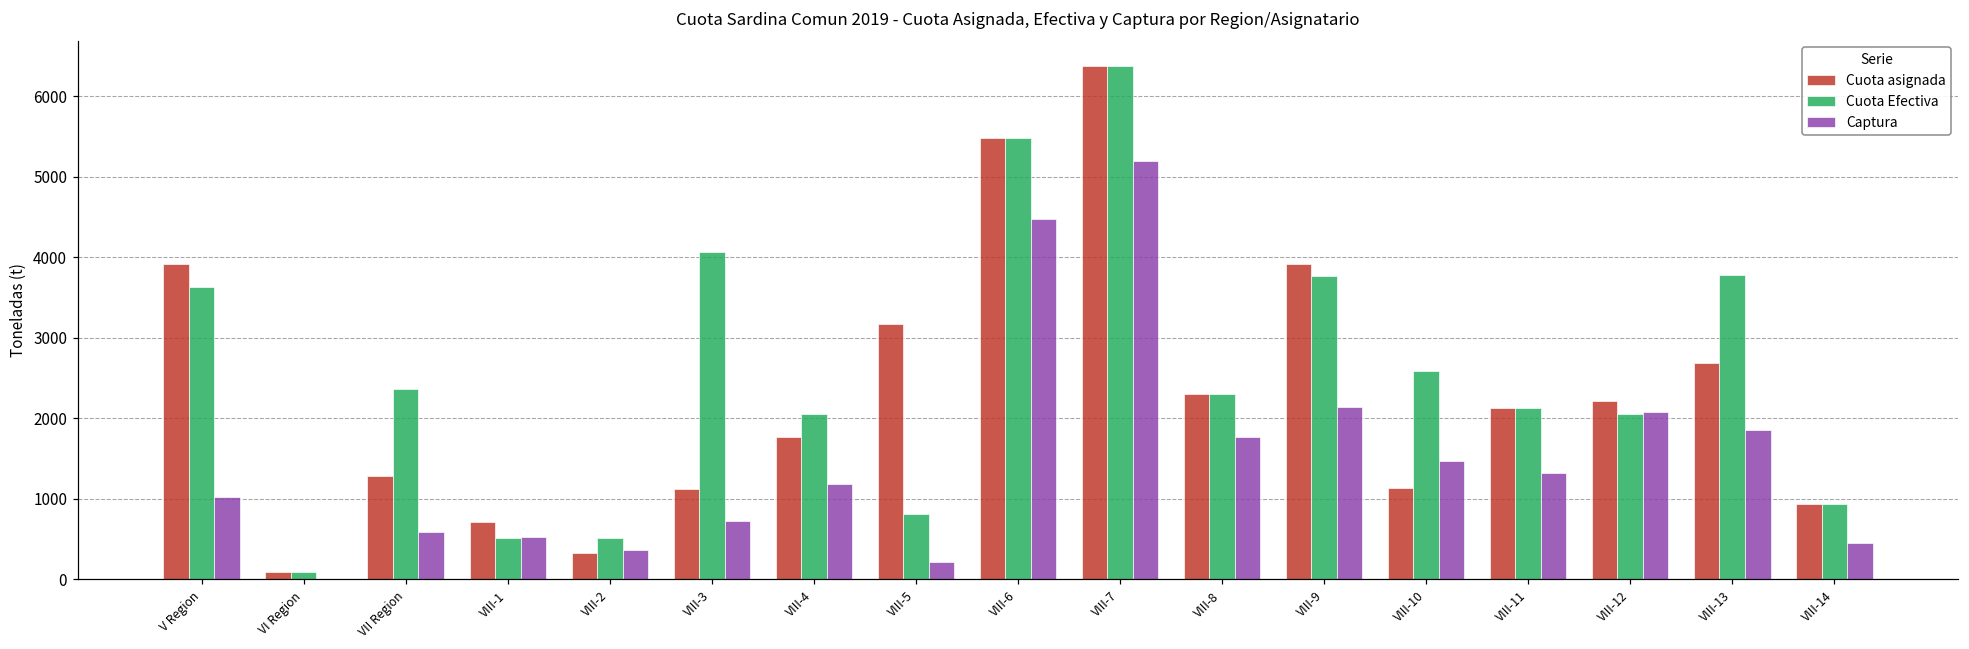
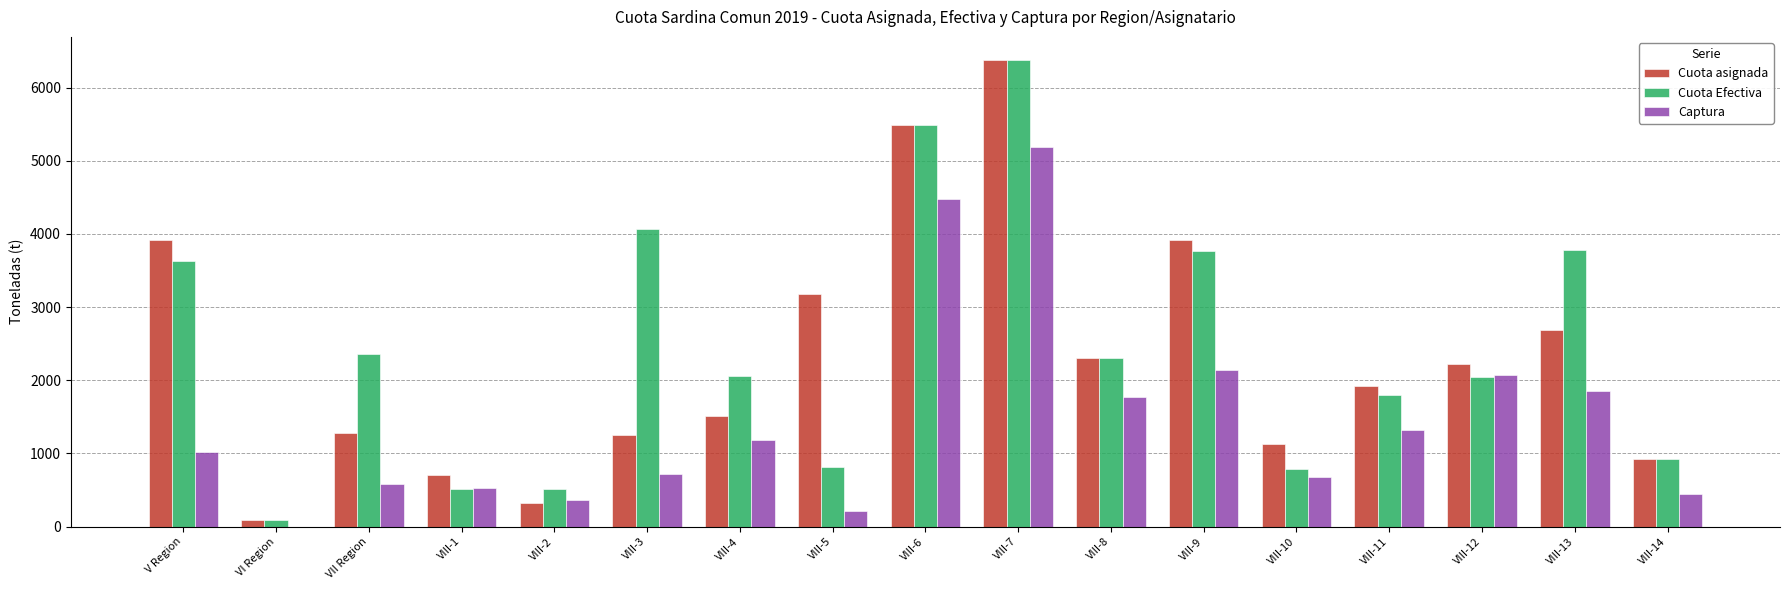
Cuota asignada, VIII-3: 1100 -> 1300
Cuota asignada, VIII-4: 1800 -> 1500
Cuota Efectiva, VIII-10: 2600 -> 800
Captura, VIII-10: 1500 -> 700
Cuota asignada, VIII-11: 2100 -> 1900
Cuota Efectiva, VIII-11: 2100 -> 1800
